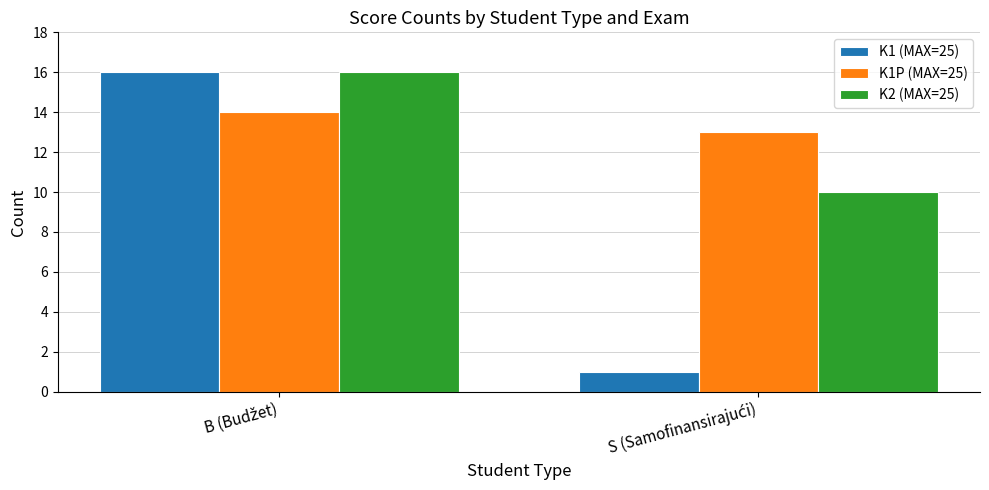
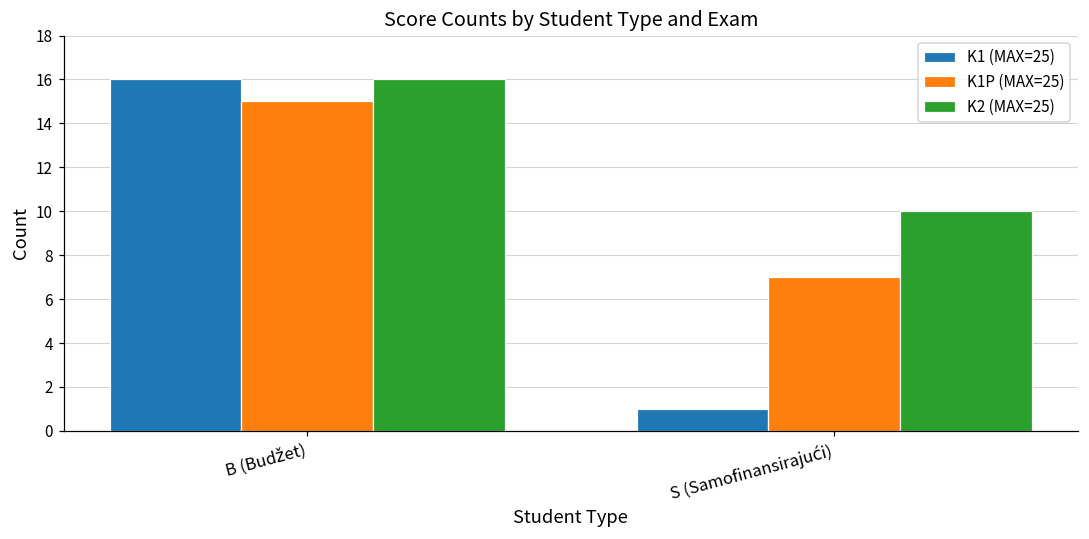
K1P (MAX=25), B (Budžet): 14 -> 15
K1P (MAX=25), S (Samofinansirajući): 13 -> 7
